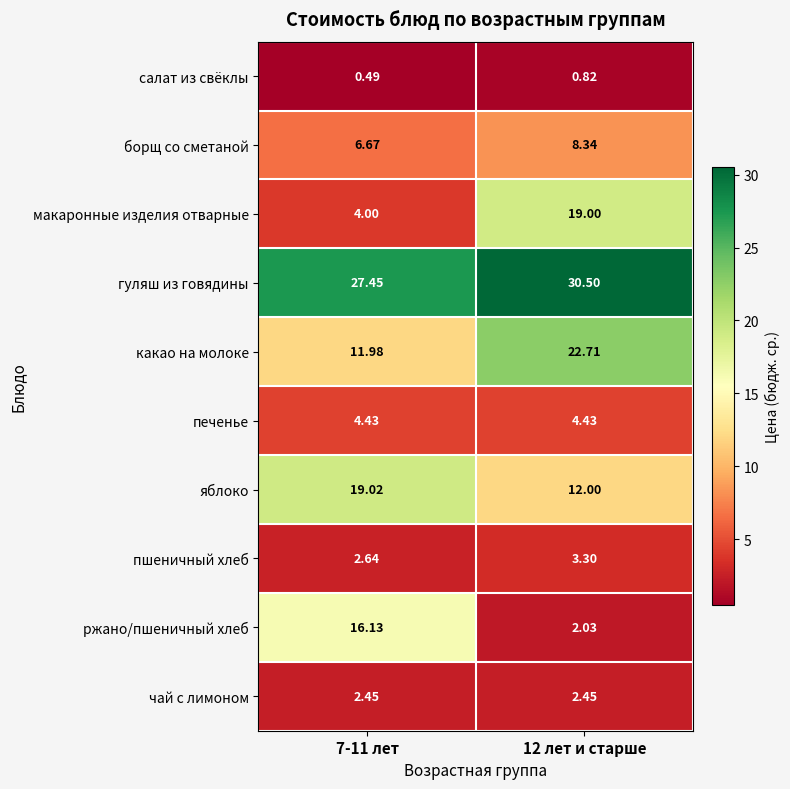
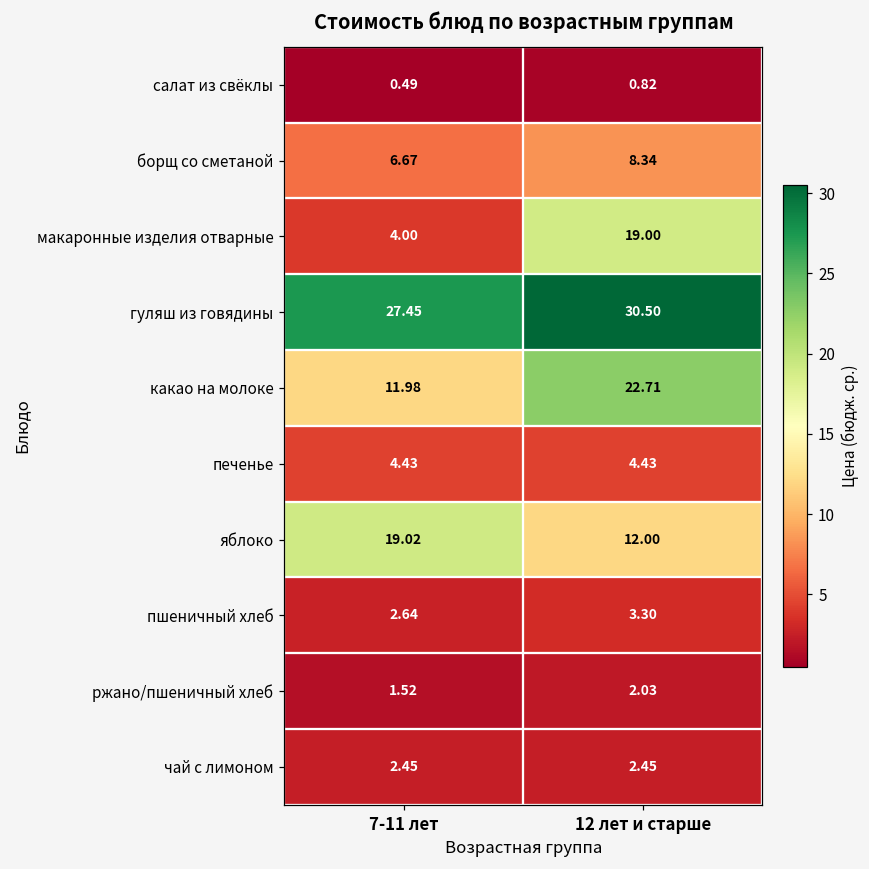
ржано/пшеничный хлеб, 7-11 лет: 16.13 -> 1.52
